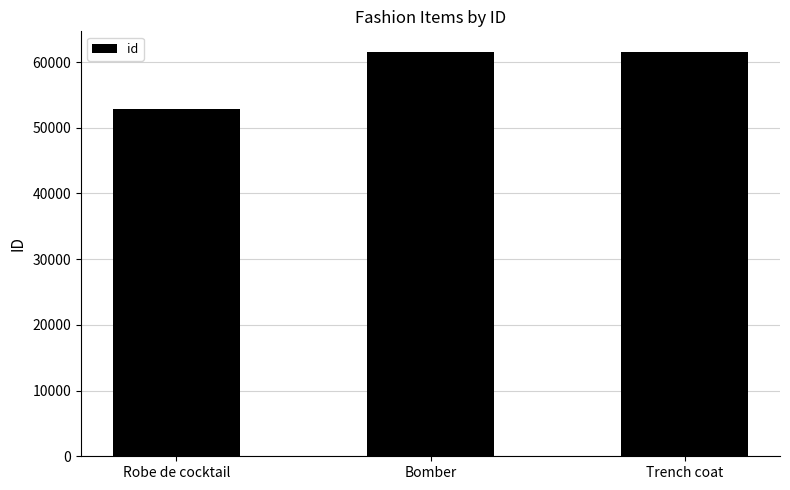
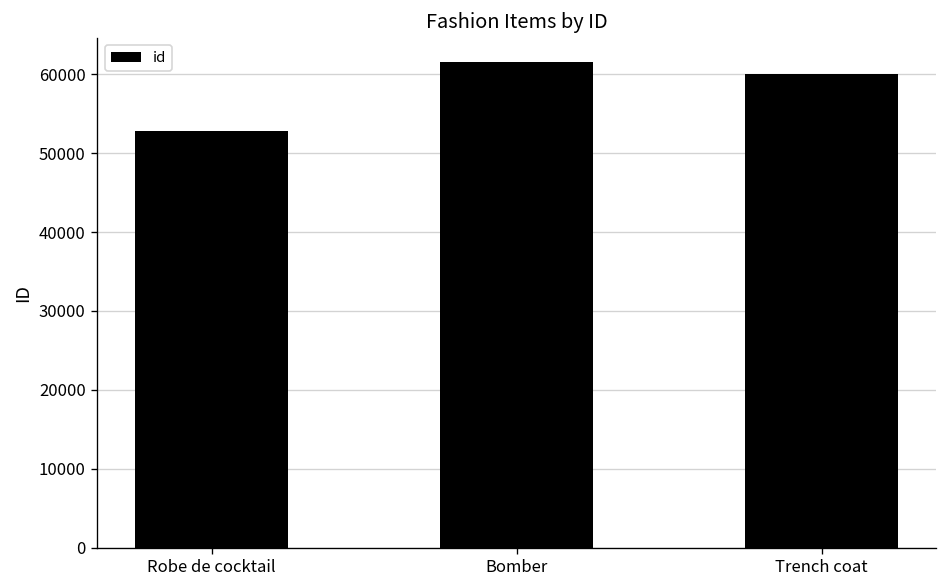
Trench coat: 61000 -> 60000
